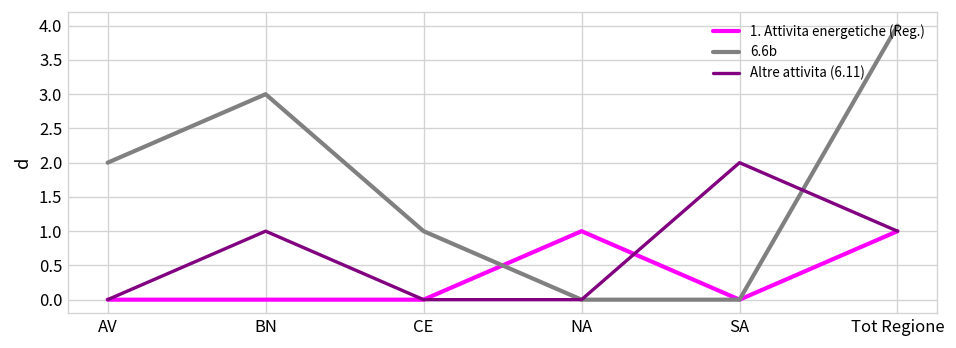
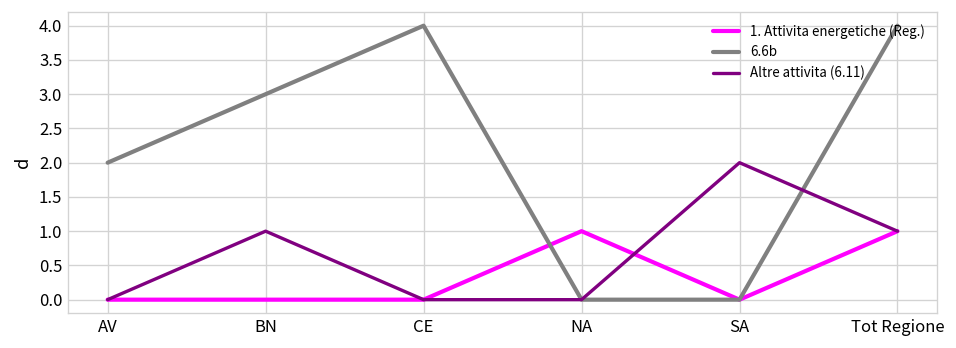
6.6b, CE: 1 -> 4
